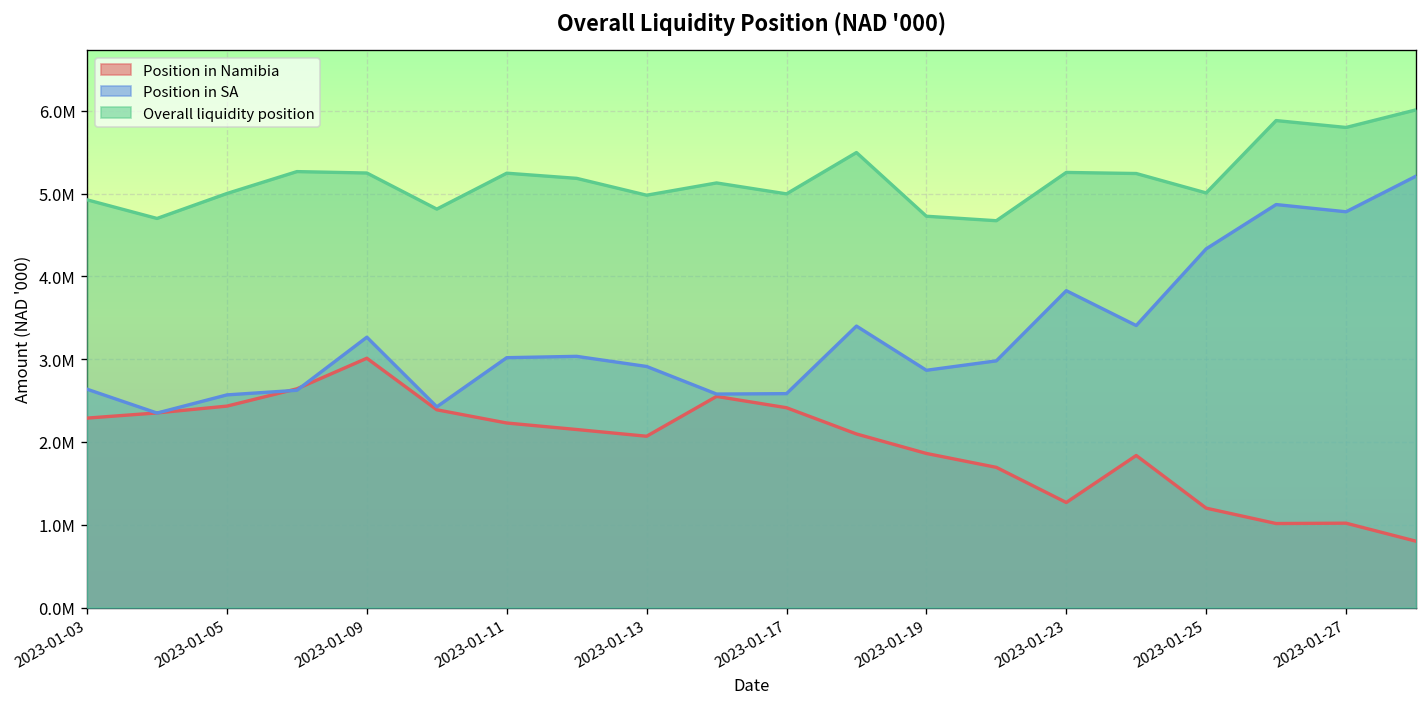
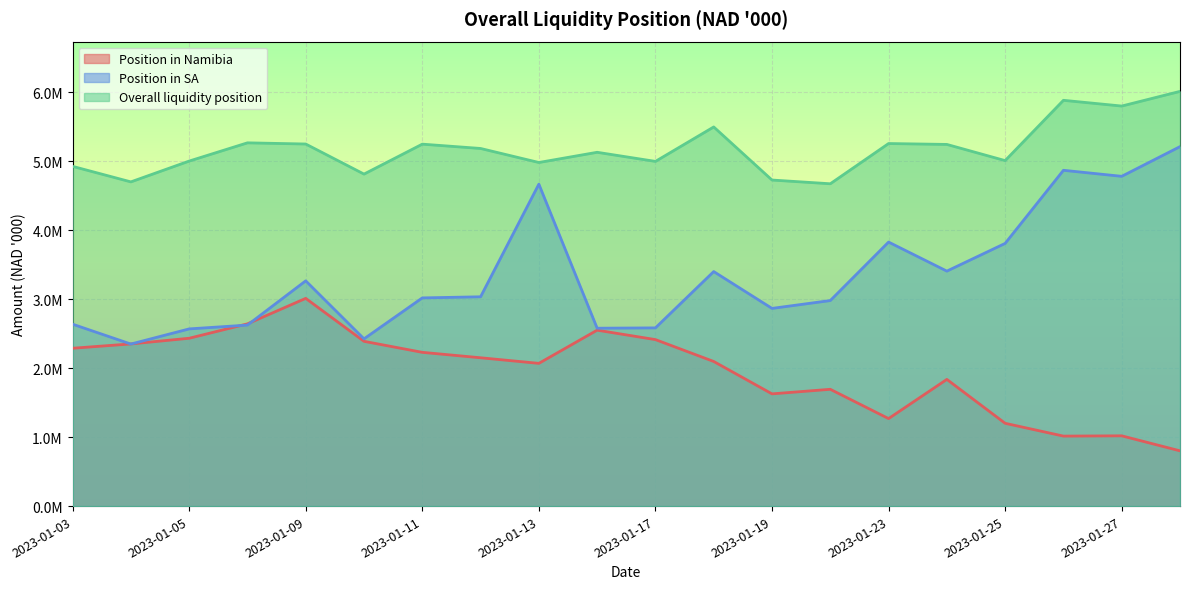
Position in SA, 2023-01-13: 2900000 -> 4700000
Position in Namibia, 2023-01-19: 1900000 -> 1600000
Position in SA, 2023-01-25: 4300000 -> 3800000
